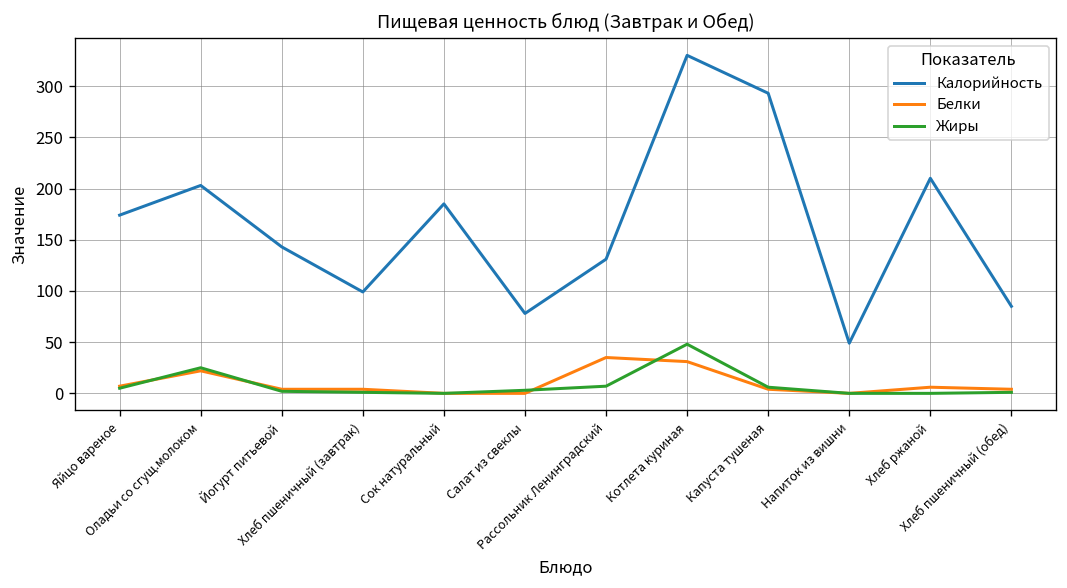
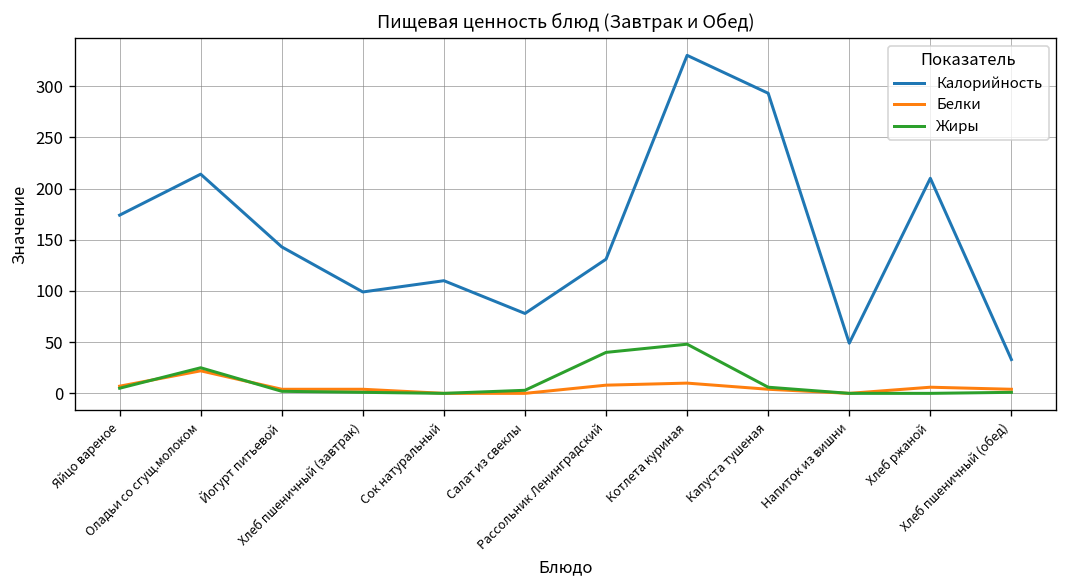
Калорийность, Оладьи со сгущ.молоком: 200 -> 210
Калорийность, Сок натуральный: 190 -> 110
Белки, Рассольник Ленинградский: 40 -> 10
Жиры, Рассольник Ленинградский: 10 -> 40
Белки, Котлета куриная: 30 -> 10
Калорийность, Хлеб пшеничный (обед): 90 -> 30
